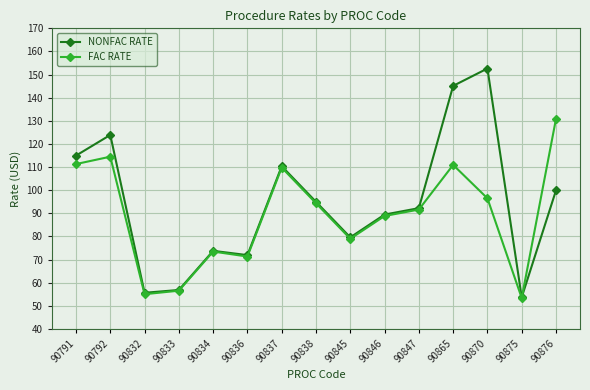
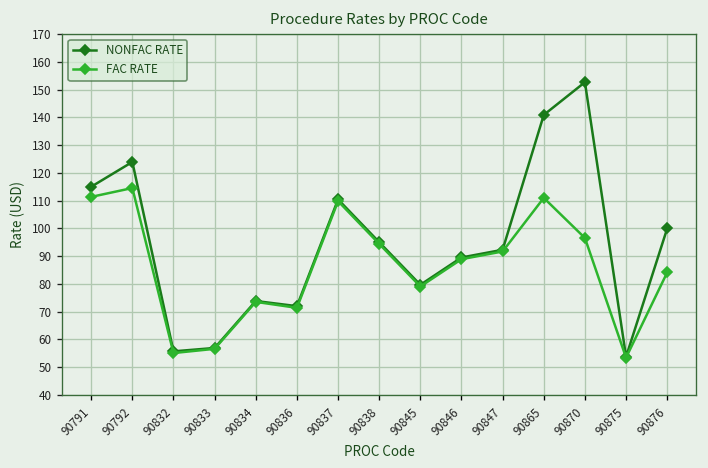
NONFAC RATE, 90865: 145 -> 141
FAC RATE, 90876: 131 -> 84
